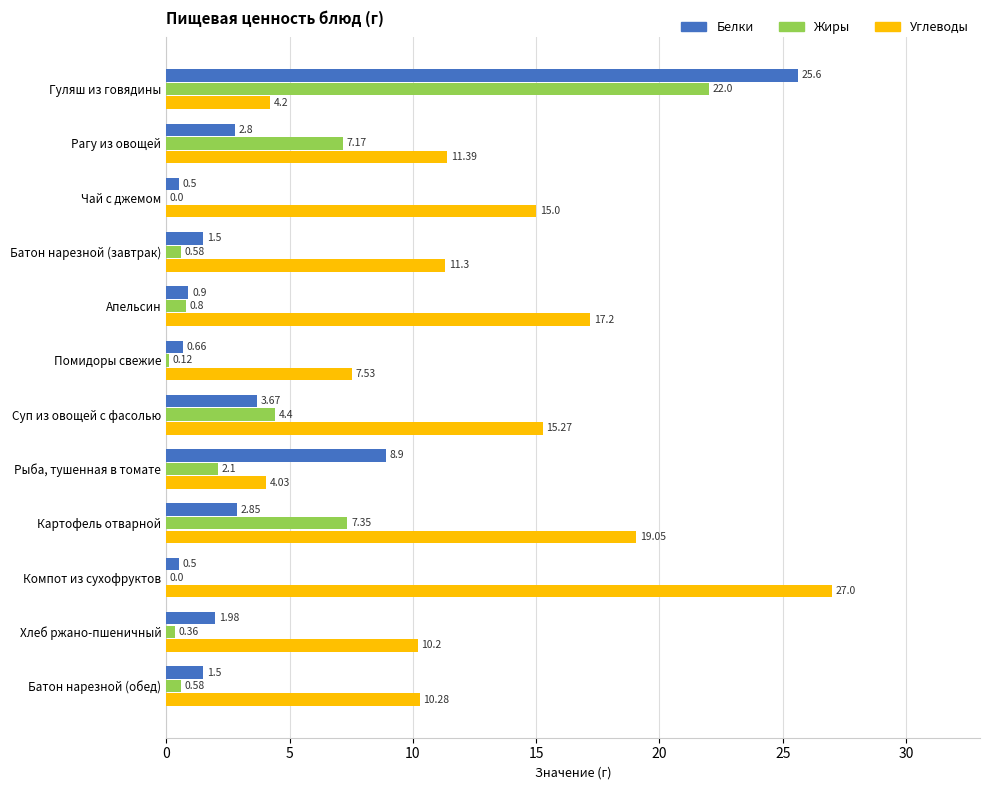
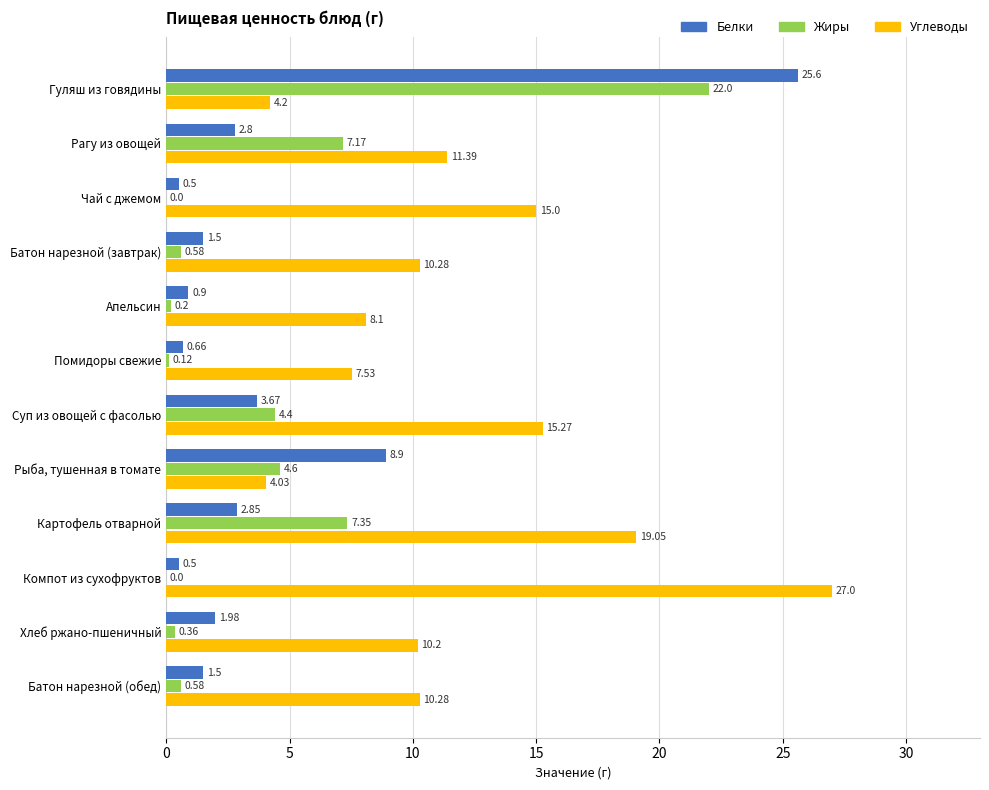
Углеводы, Батон нарезной (завтрак): 11.3 -> 10.28
Жиры, Апельсин: 0.8 -> 0.2
Углеводы, Апельсин: 17.2 -> 8.1
Жиры, Рыба, тушенная в томате: 2.1 -> 4.6
